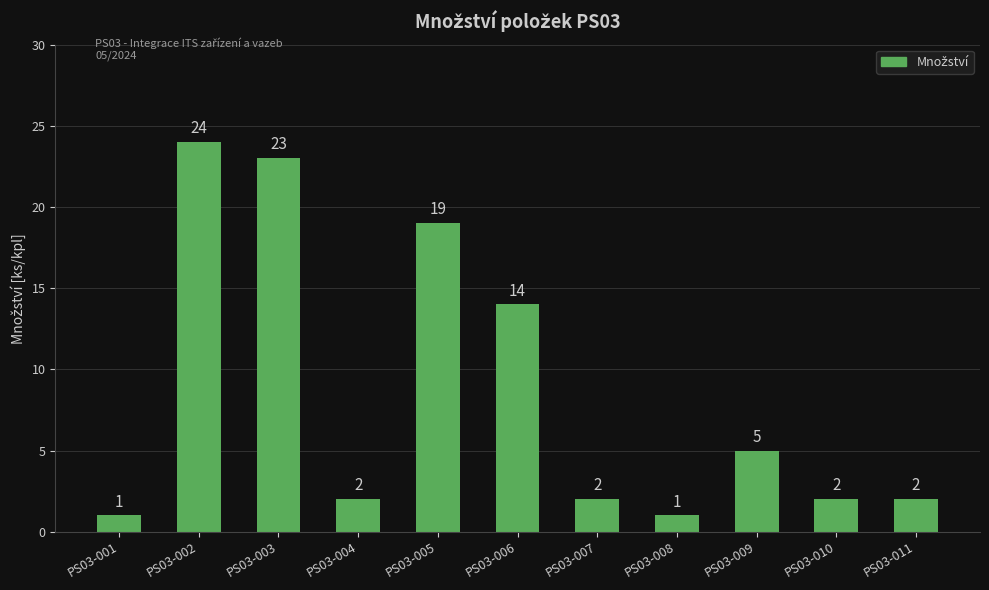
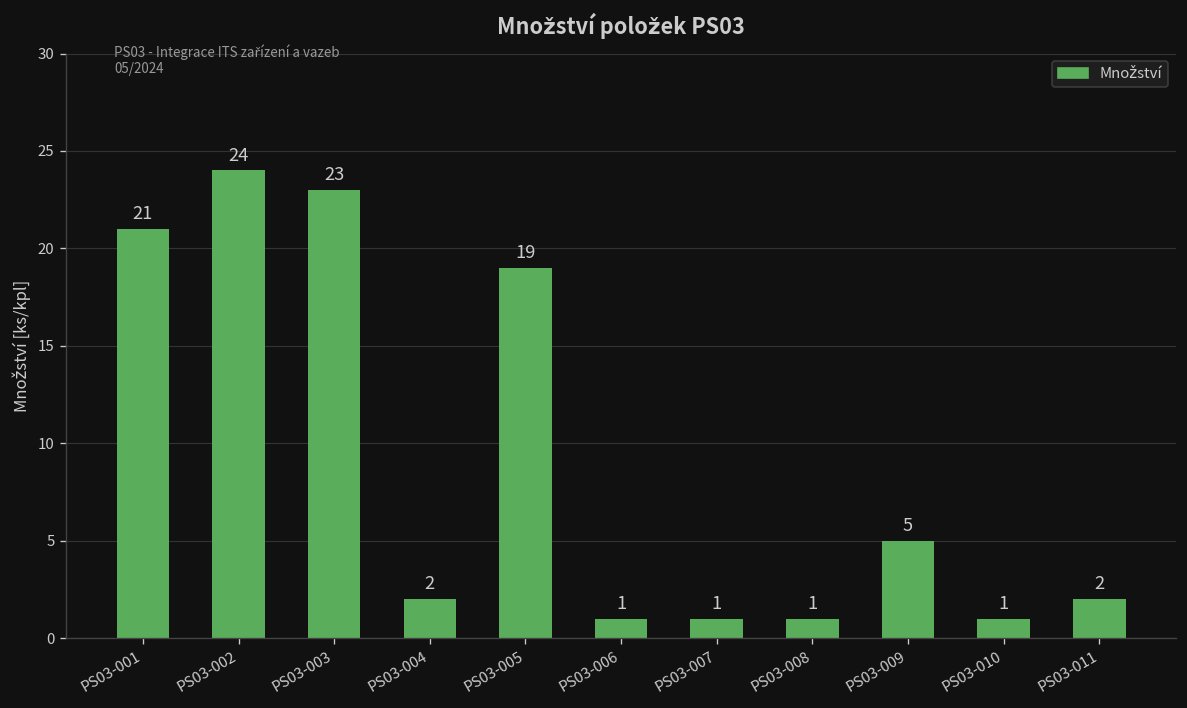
PS03-001: 1 -> 21
PS03-006: 14 -> 1
PS03-007: 2 -> 1
PS03-010: 2 -> 1
